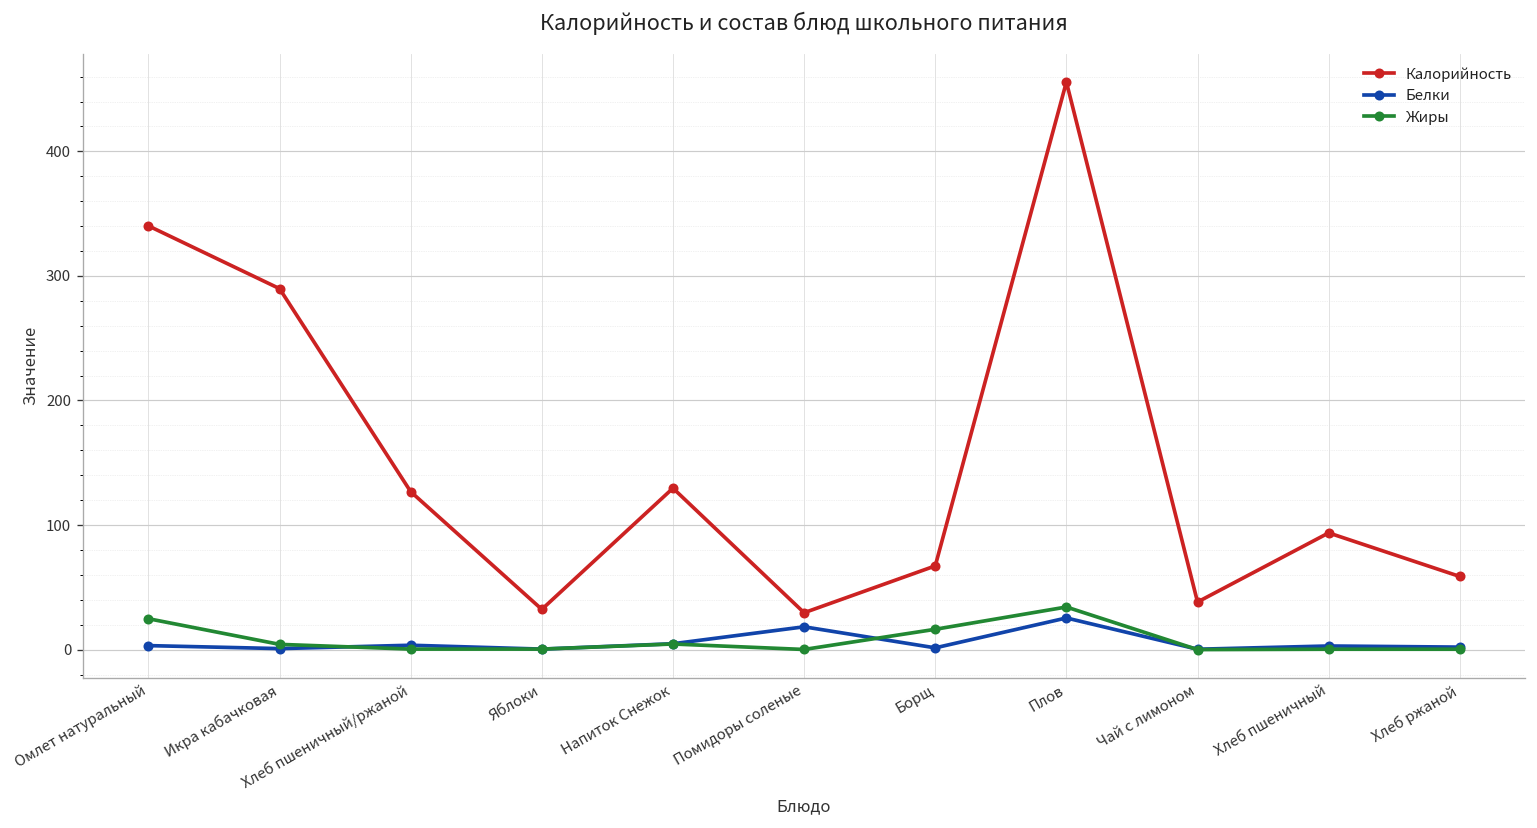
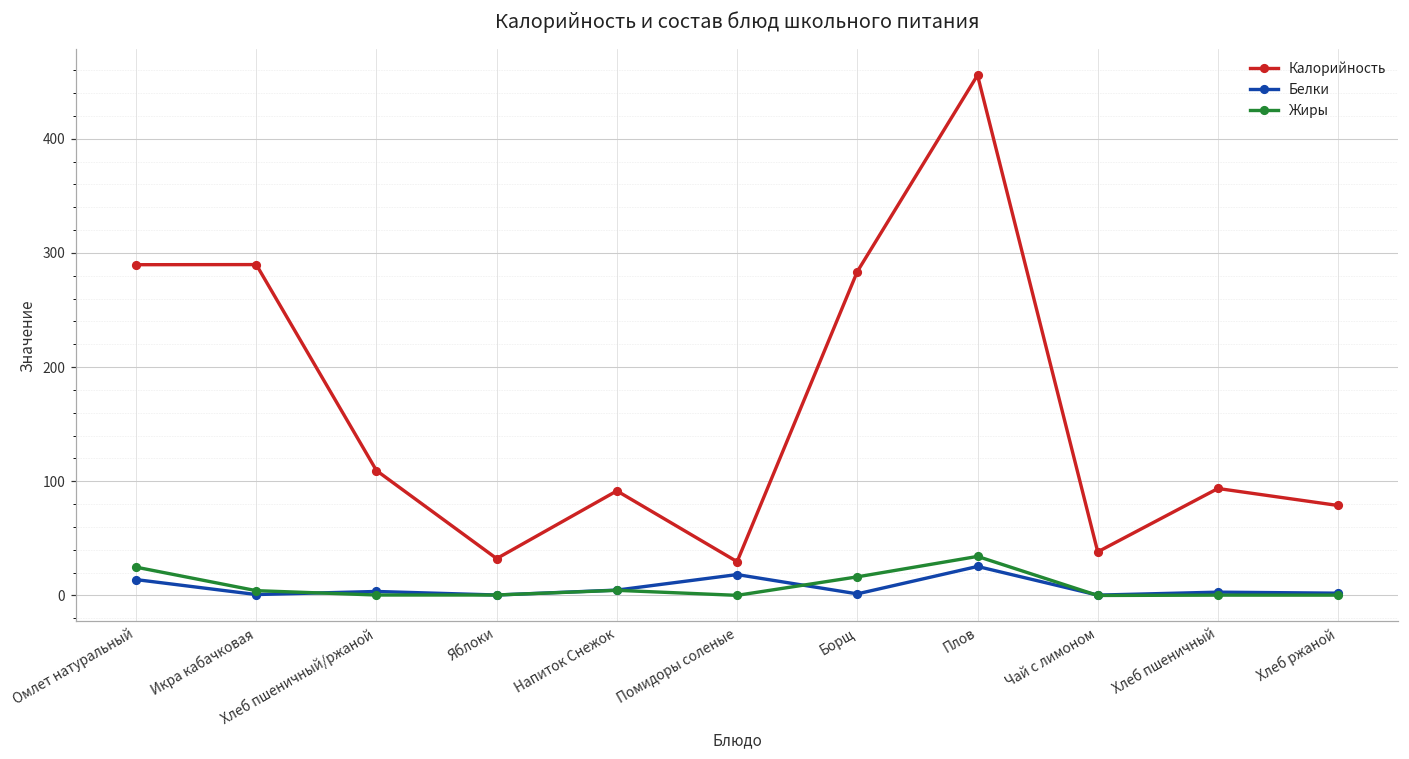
Калорийность, Омлет натуральный: 340 -> 290
Белки, Омлет натуральный: 3 -> 14
Калорийность, Хлеб пшеничный/ржаной: 127 -> 109
Калорийность, Напиток Снежок: 130 -> 92
Калорийность, Борщ: 67 -> 284
Калорийность, Хлеб ржаной: 59 -> 79
